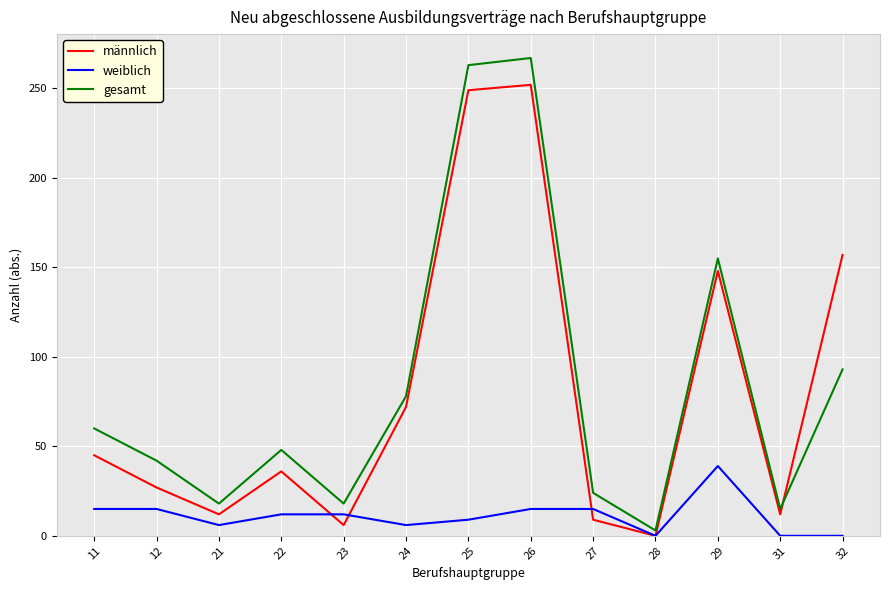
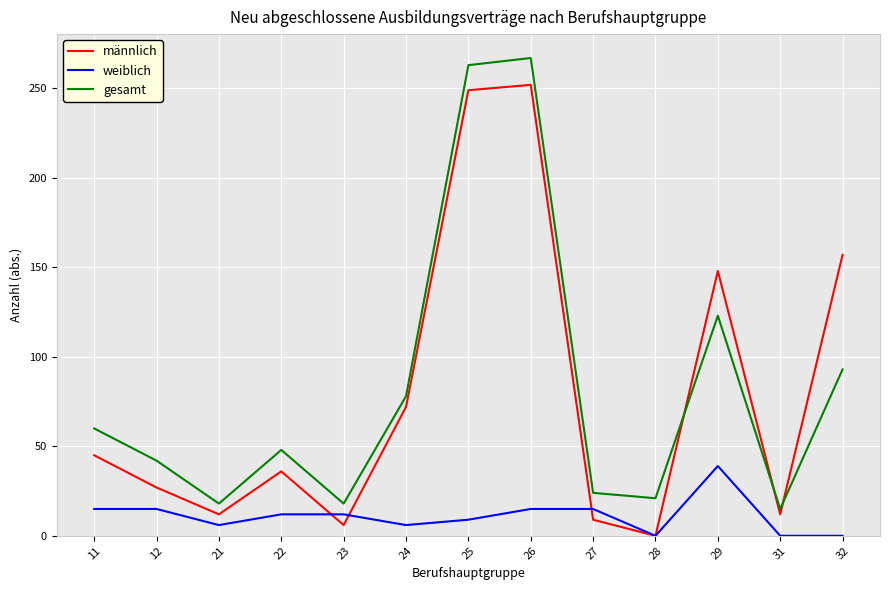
gesamt, 28: 3 -> 21
gesamt, 29: 155 -> 123
